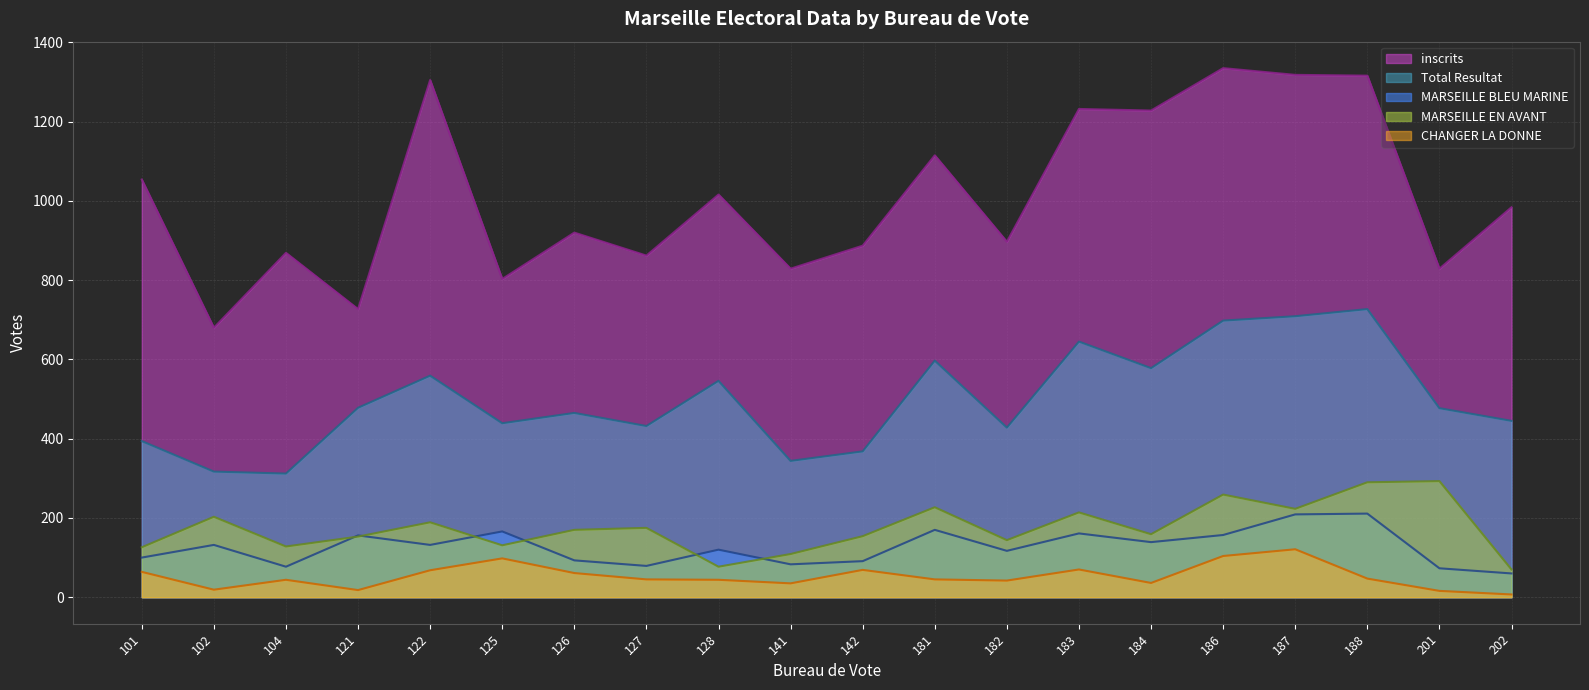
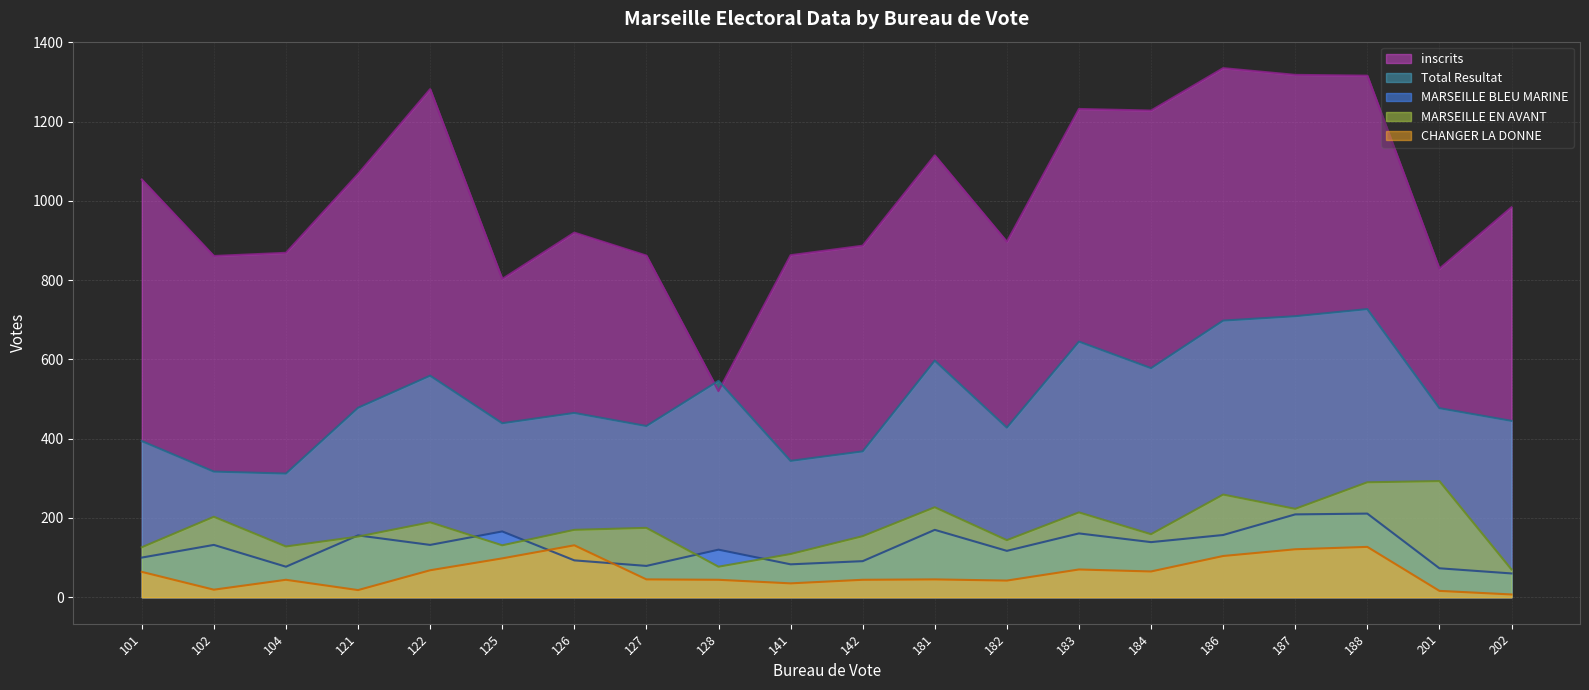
inscrits, 102: 680 -> 860
inscrits, 121: 730 -> 1070
inscrits, 122: 1310 -> 1280
CHANGER LA DONNE, 126: 60 -> 130
inscrits, 128: 1020 -> 520
inscrits, 141: 830 -> 860
CHANGER LA DONNE, 142: 70 -> 40
CHANGER LA DONNE, 184: 40 -> 70
CHANGER LA DONNE, 188: 50 -> 130
